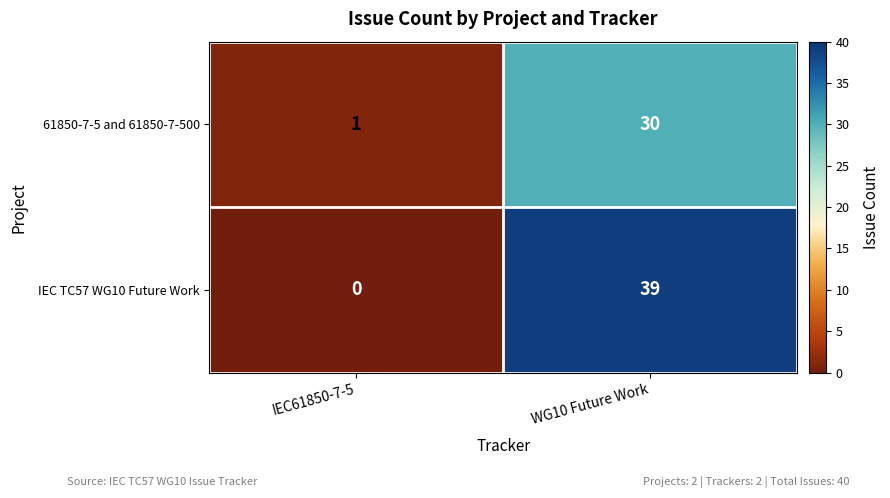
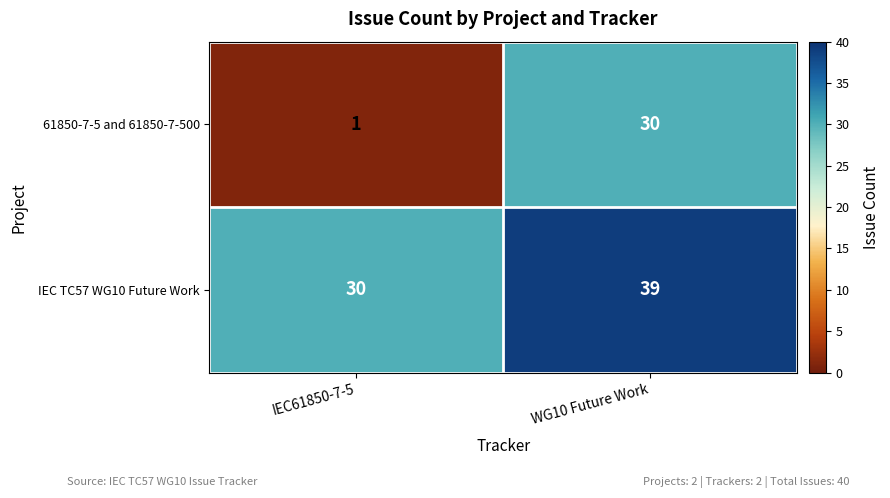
IEC TC57 WG10 Future Work, IEC61850-7-5: 0 -> 30
